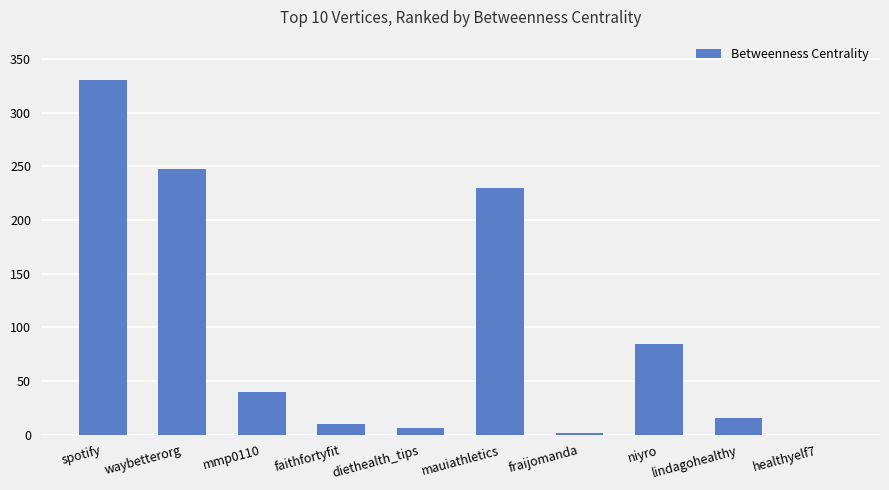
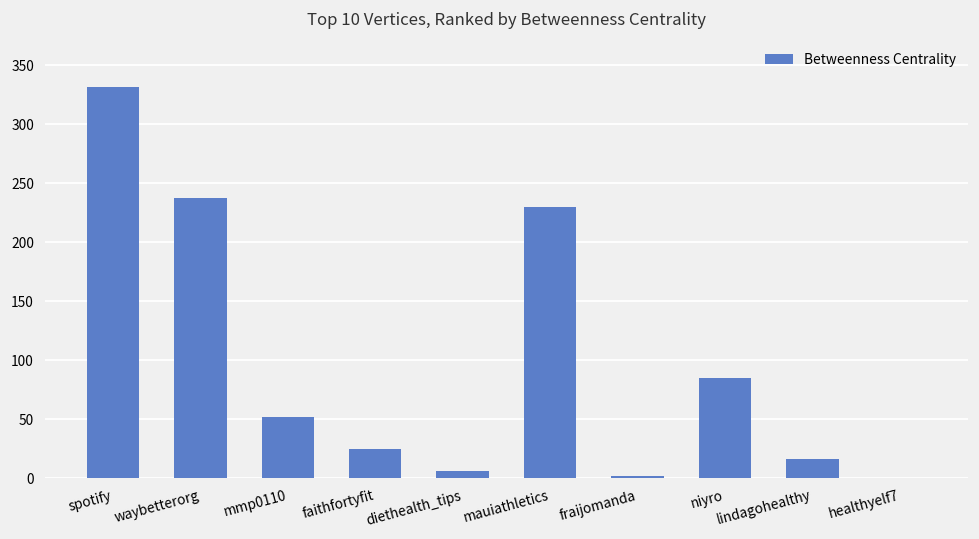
waybetterorg: 248 -> 237
mmp0110: 40 -> 52
faithfortyfit: 10 -> 25
